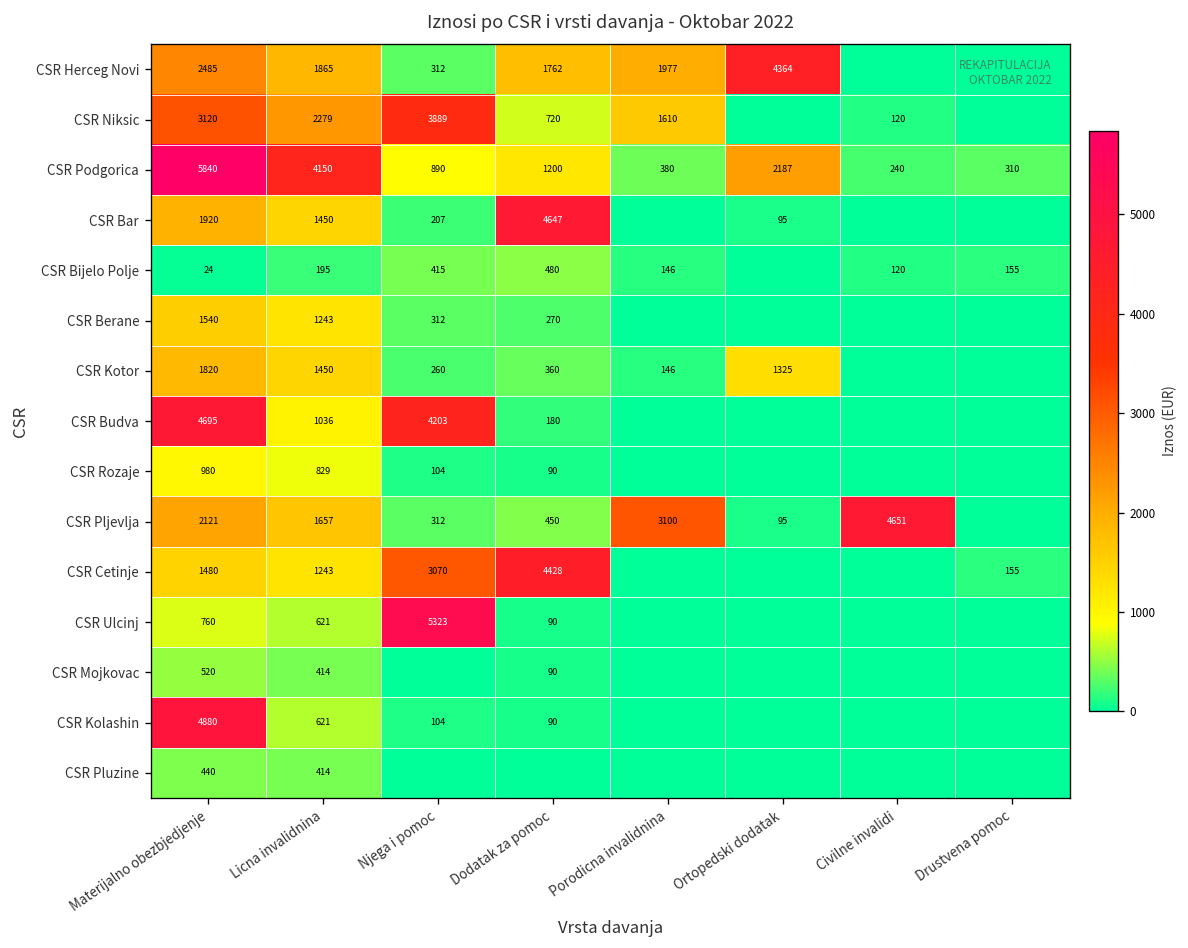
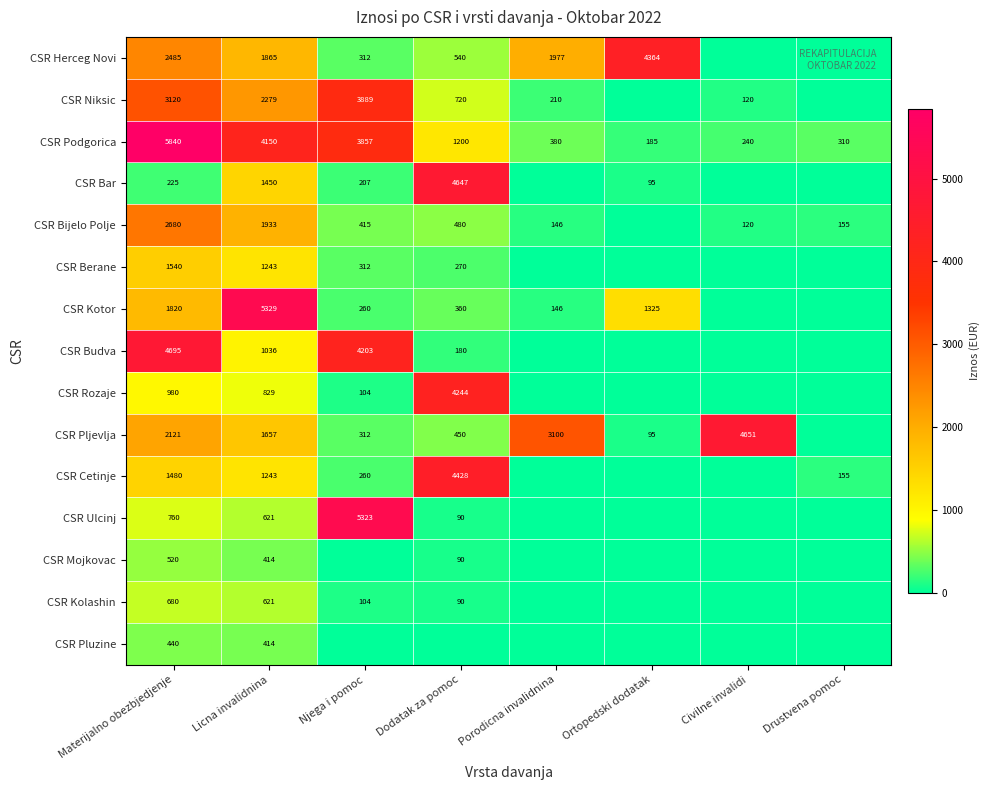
CSR Herceg Novi, Dodatak za pomoc: 1762 -> 540
CSR Niksic, Porodicna invalidnina: 1610 -> 210
CSR Podgorica, Njega i pomoc: 890 -> 3857
CSR Podgorica, Ortopedski dodatak: 2187 -> 185
CSR Bar, Materijalno obezbjedjenje: 1920 -> 225
CSR Bijelo Polje, Materijalno obezbjedjenje: 24 -> 2680
CSR Bijelo Polje, Licna invalidnina: 195 -> 1933
CSR Kotor, Licna invalidnina: 1450 -> 5329
CSR Rozaje, Dodatak za pomoc: 90 -> 4244
CSR Cetinje, Njega i pomoc: 3070 -> 260
CSR Kolashin, Materijalno obezbjedjenje: 4880 -> 680
